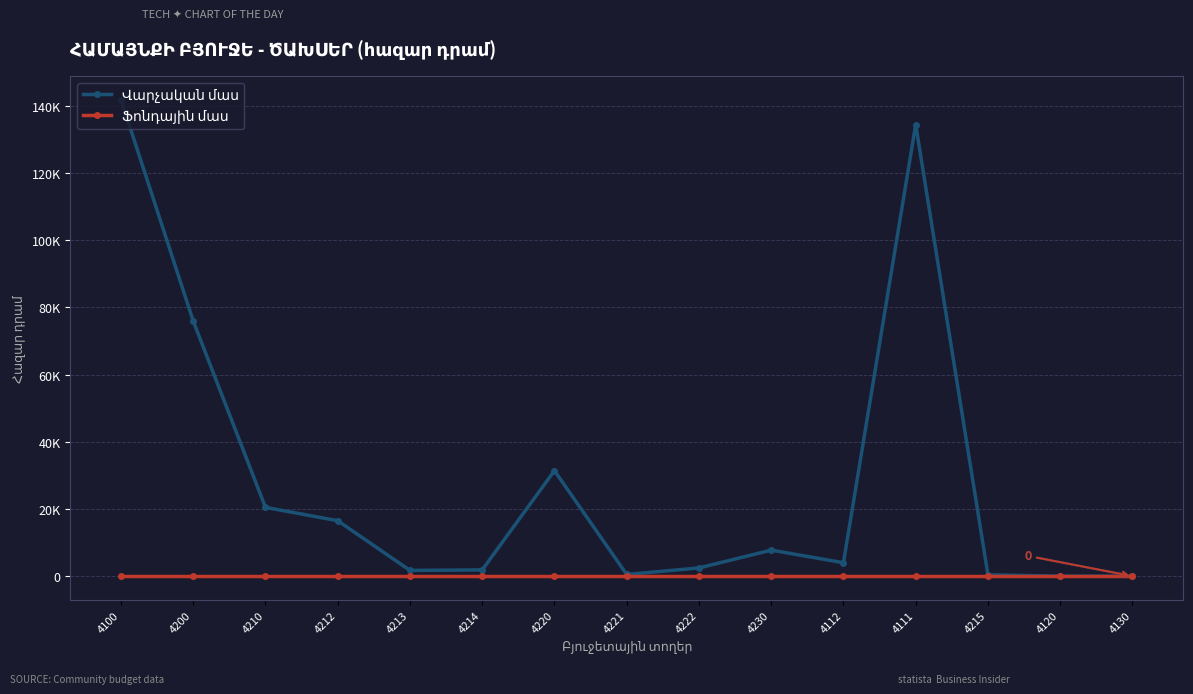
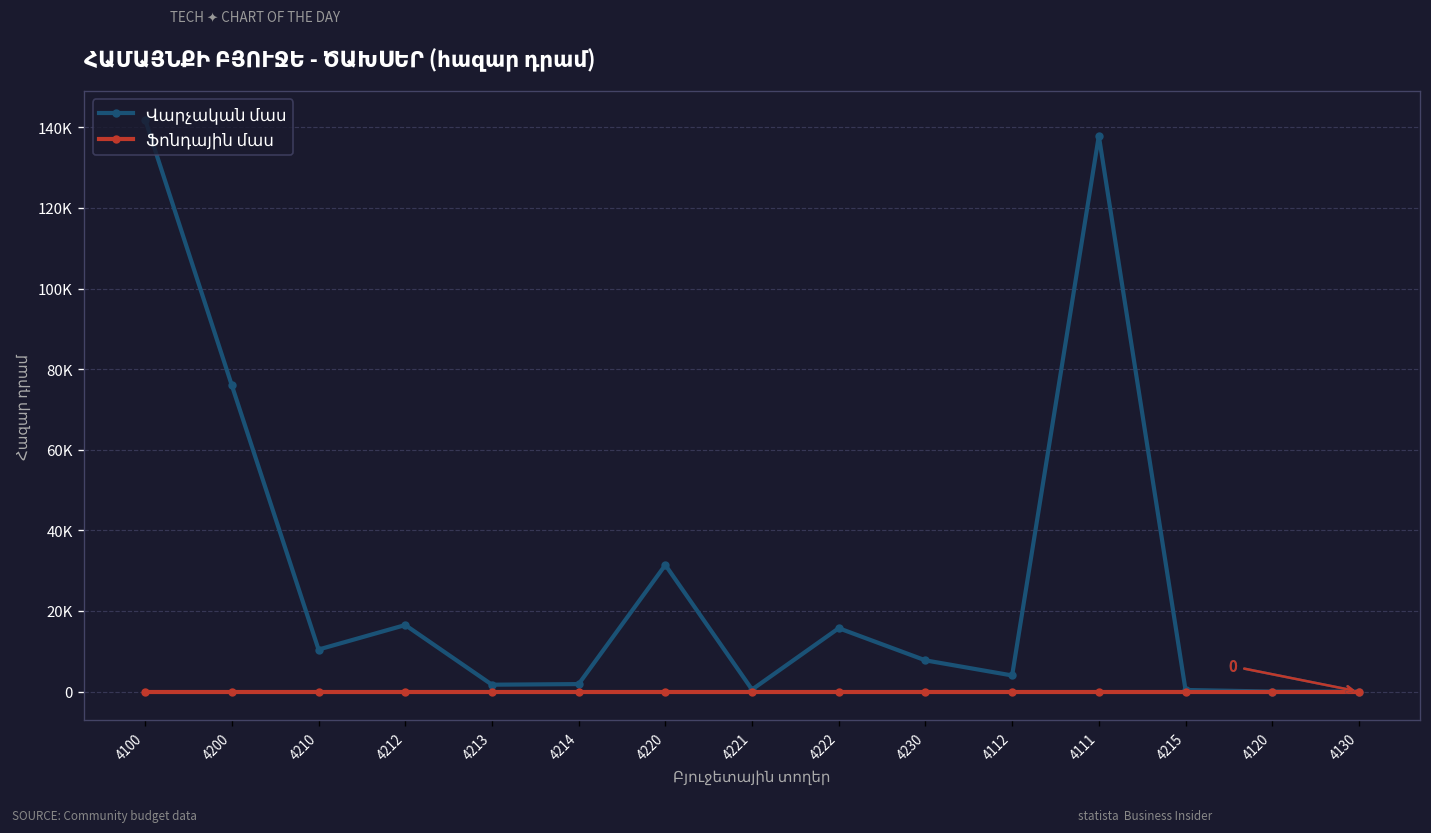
Վարչական մաս, 4210: 20000 -> 10000
Վարչական մաս, 4222: 2000 -> 16000
Վարչական մաս, 4111: 134000 -> 138000
